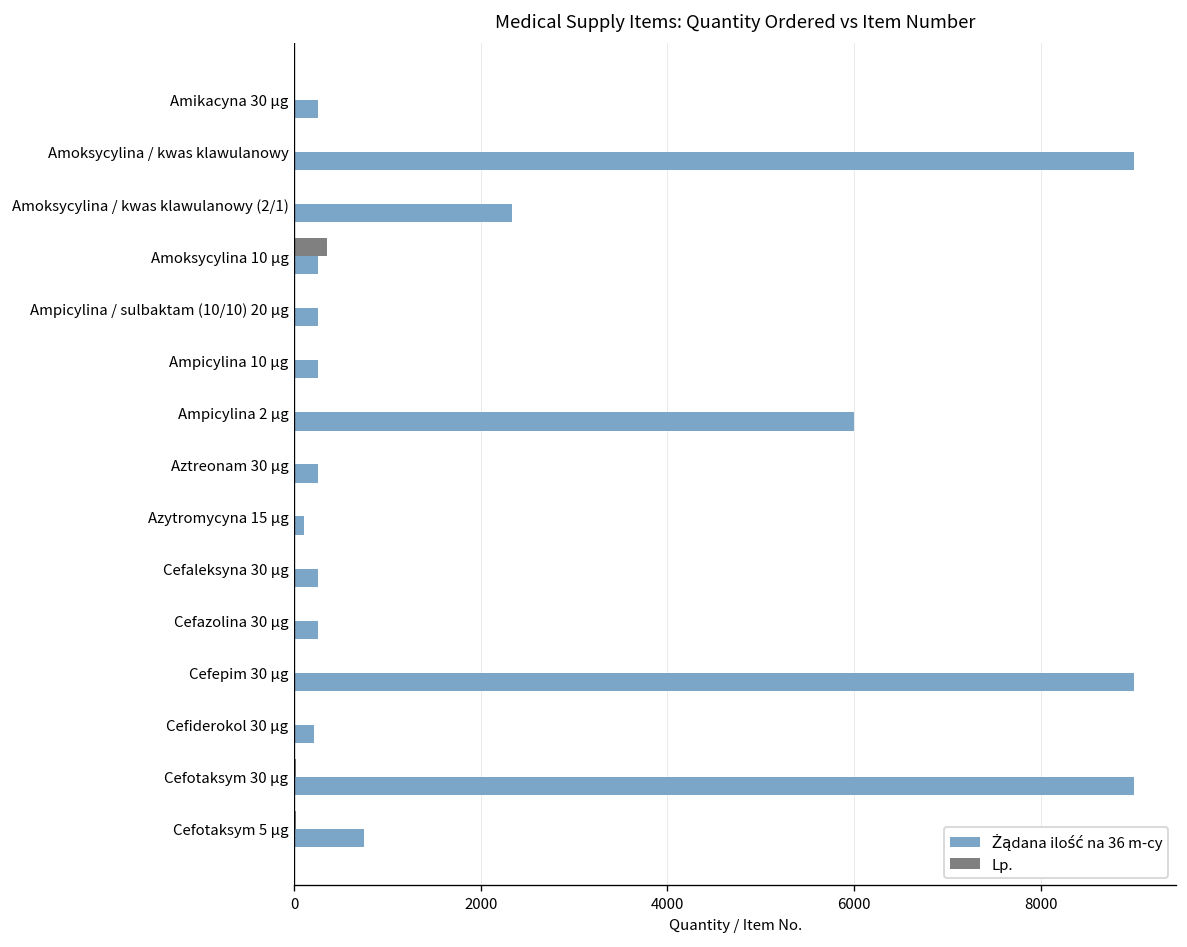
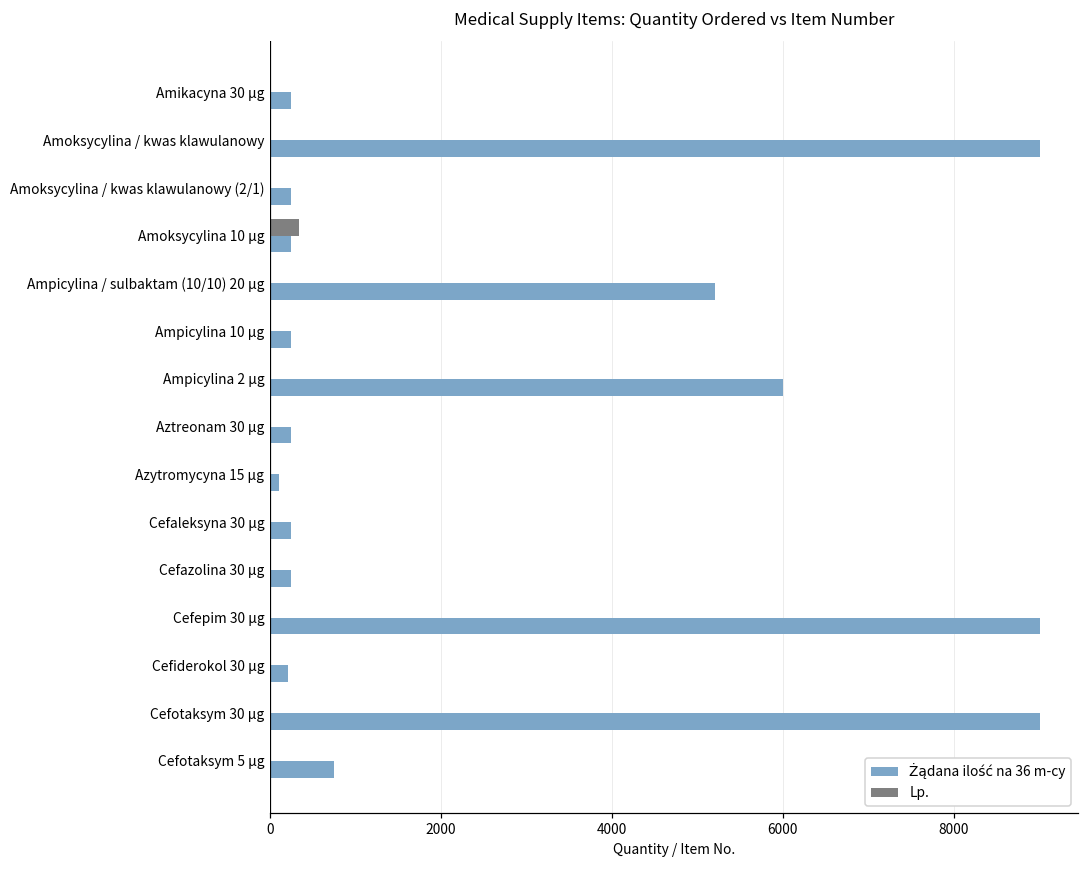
Żądana ilość na 36 m-cy, Amoksycylina / kwas klawulanowy (2/1): 2300 -> 300
Żądana ilość na 36 m-cy, Ampicylina / sulbaktam (10/10) 20 µg: 300 -> 5200
